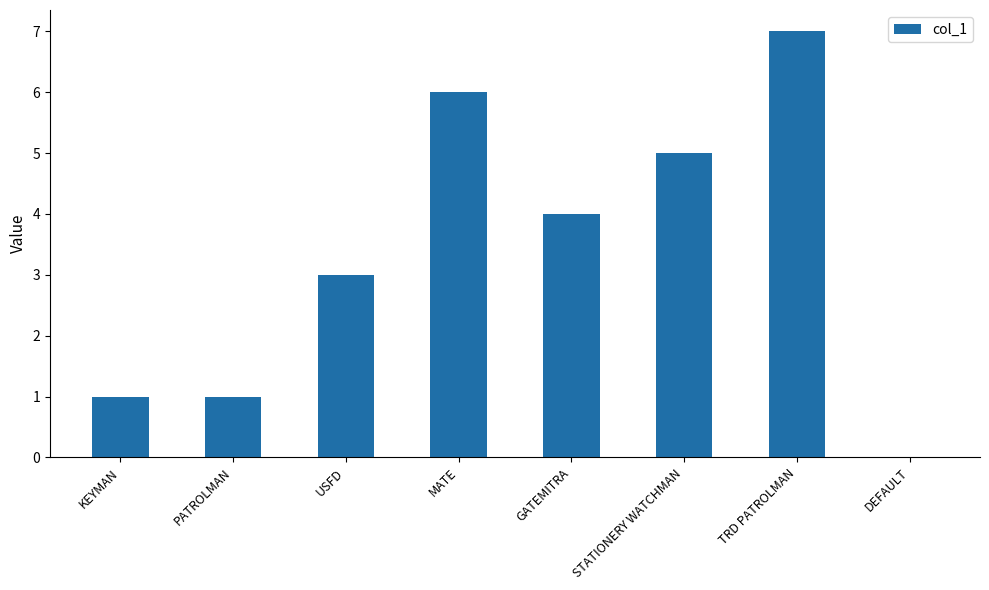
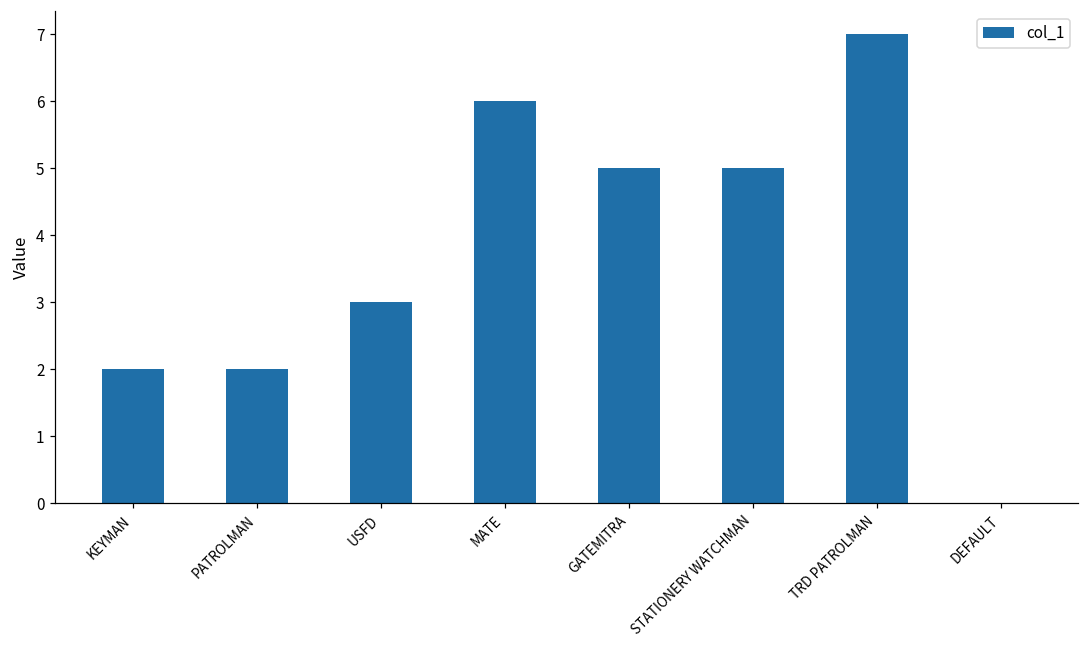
KEYMAN: 1 -> 2
PATROLMAN: 1 -> 2
GATEMITRA: 4 -> 5
